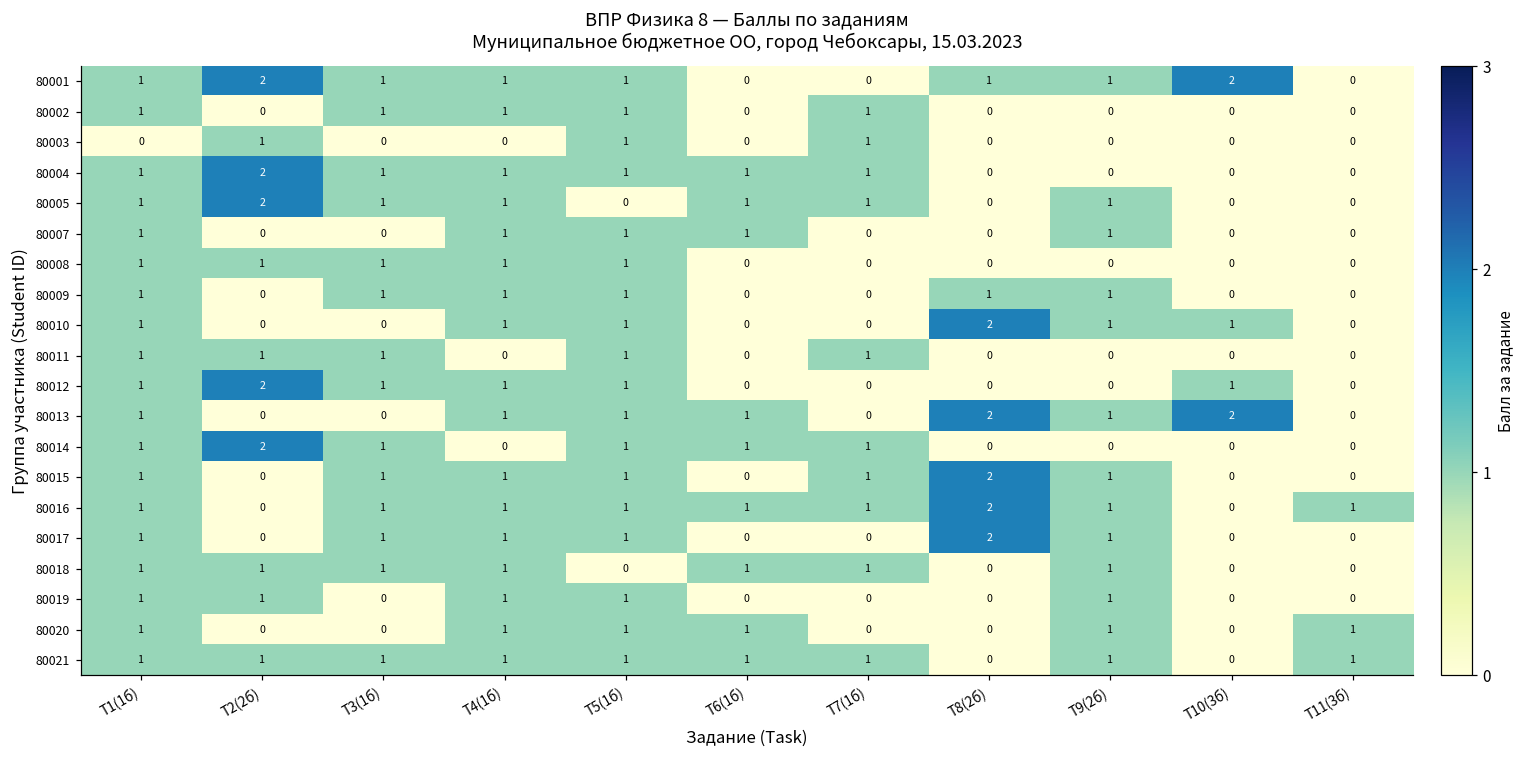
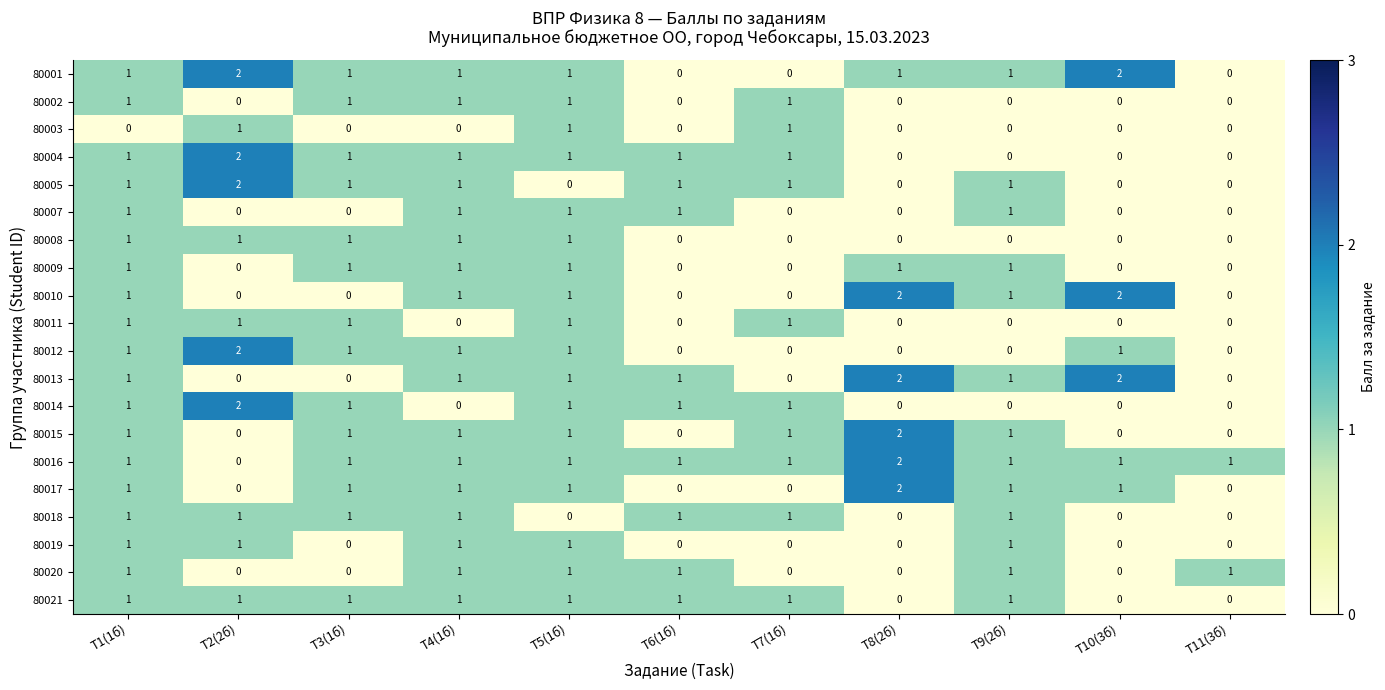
80010, T10(3б): 1 -> 2
80016, T10(3б): 0 -> 1
80017, T10(3б): 0 -> 1
80021, T11(3б): 1 -> 0
